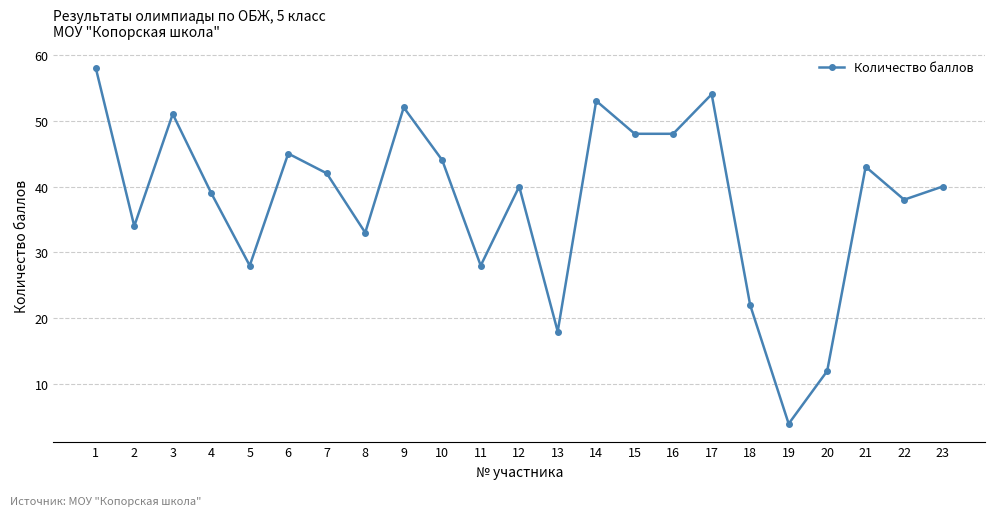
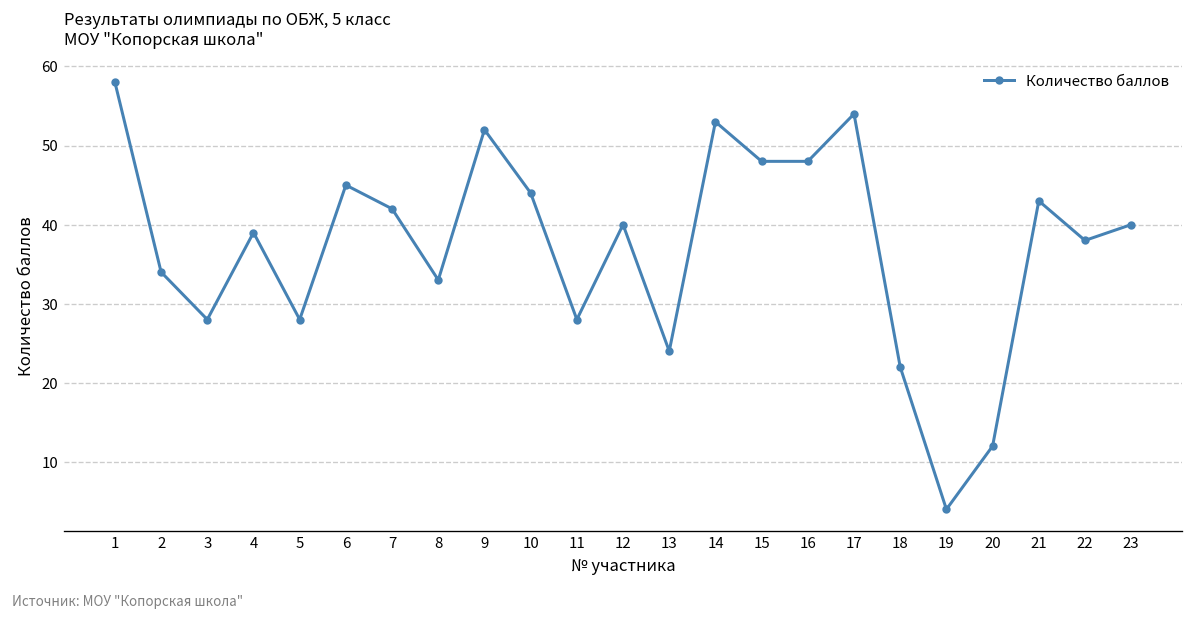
3: 51 -> 28
13: 18 -> 24
